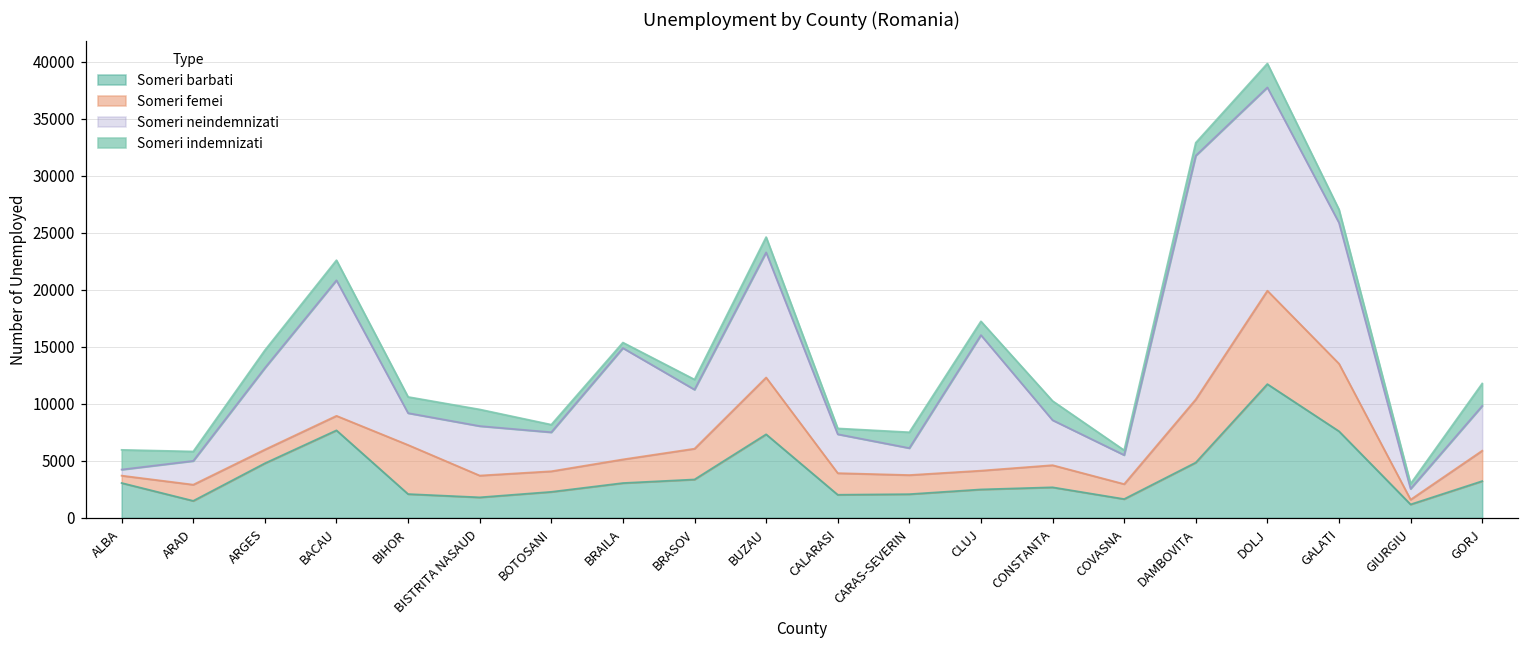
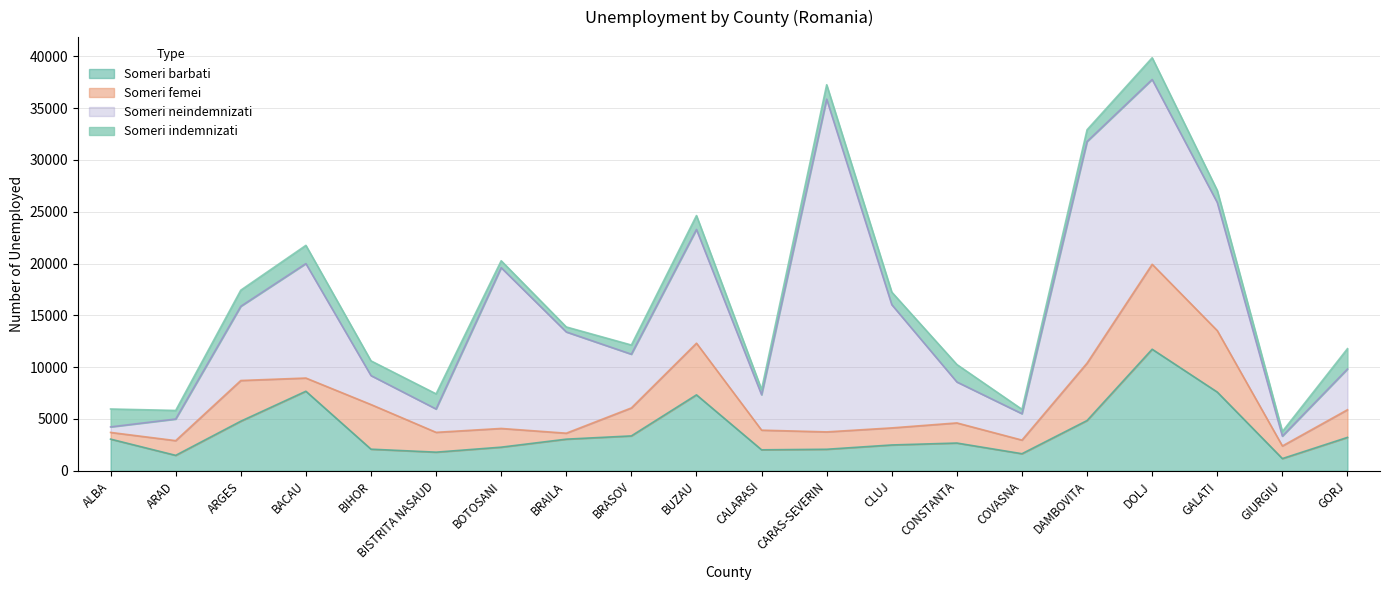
Someri femei, ARGES: 1200 -> 3900
Someri neindemnizati, BACAU: 11900 -> 11000
Someri neindemnizati, BISTRITA NASAUD: 4300 -> 2300
Someri neindemnizati, BOTOSANI: 3400 -> 15500
Someri femei, BRAILA: 2100 -> 600
Someri neindemnizati, CARAS-SEVERIN: 2400 -> 32100
Someri femei, GIURGIU: 400 -> 1200
